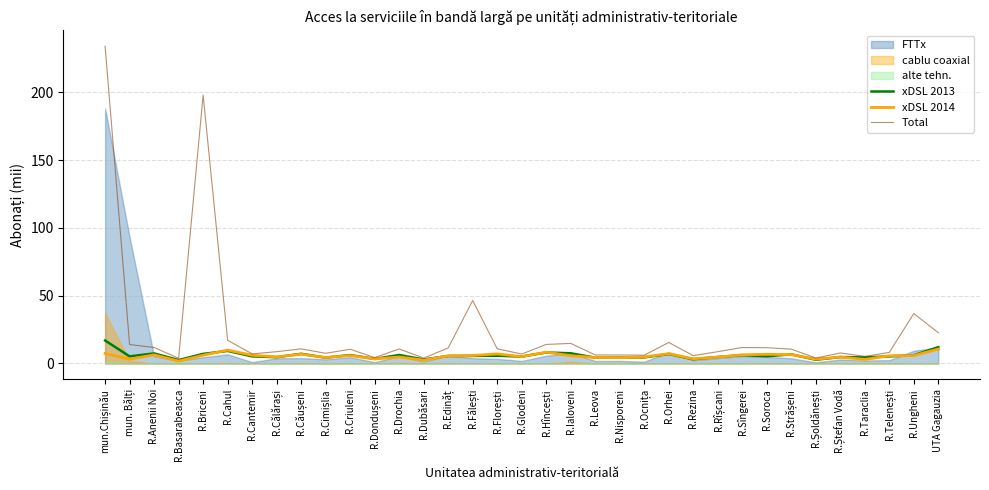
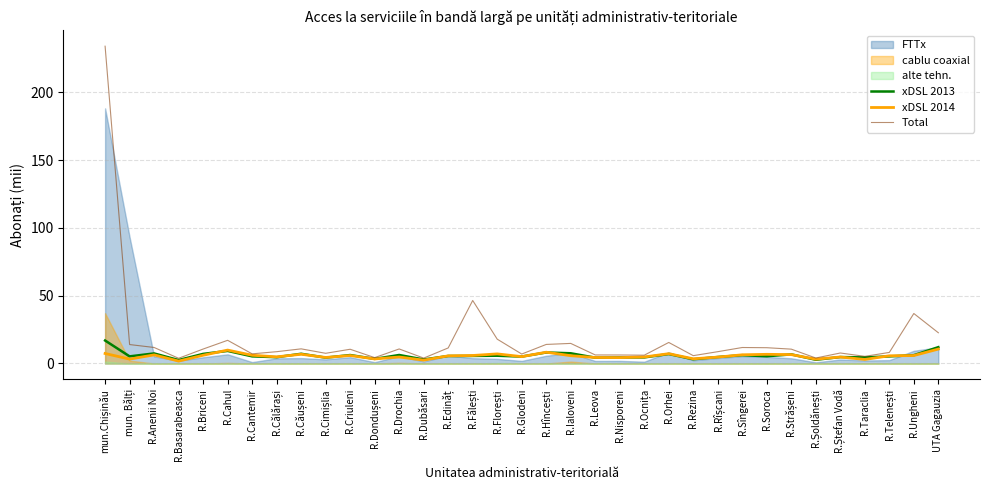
Total, R.Briceni: 198 -> 11
Total, R.Florești: 11 -> 18
